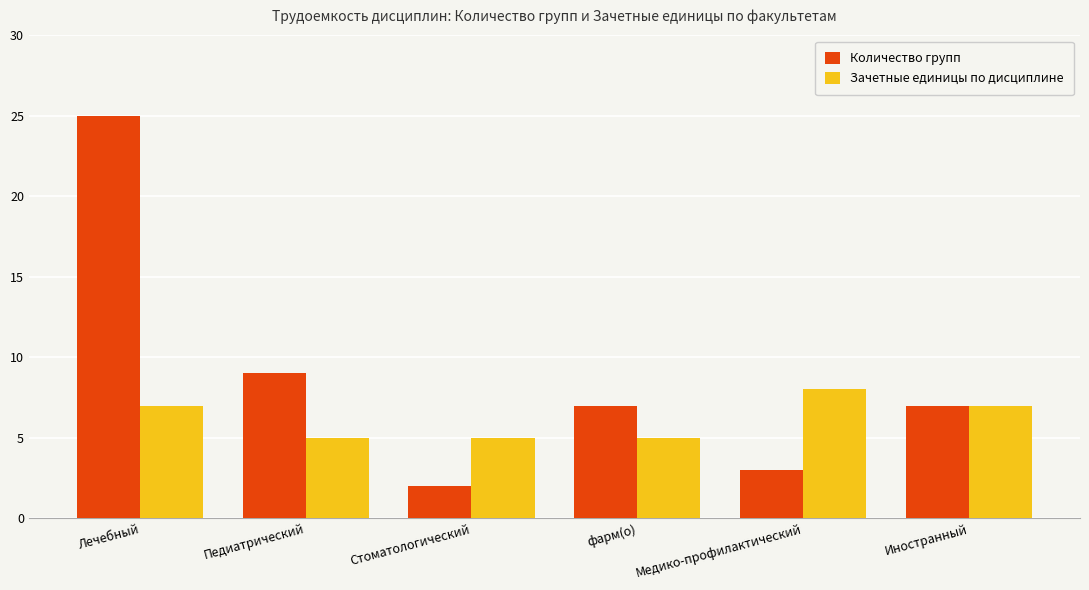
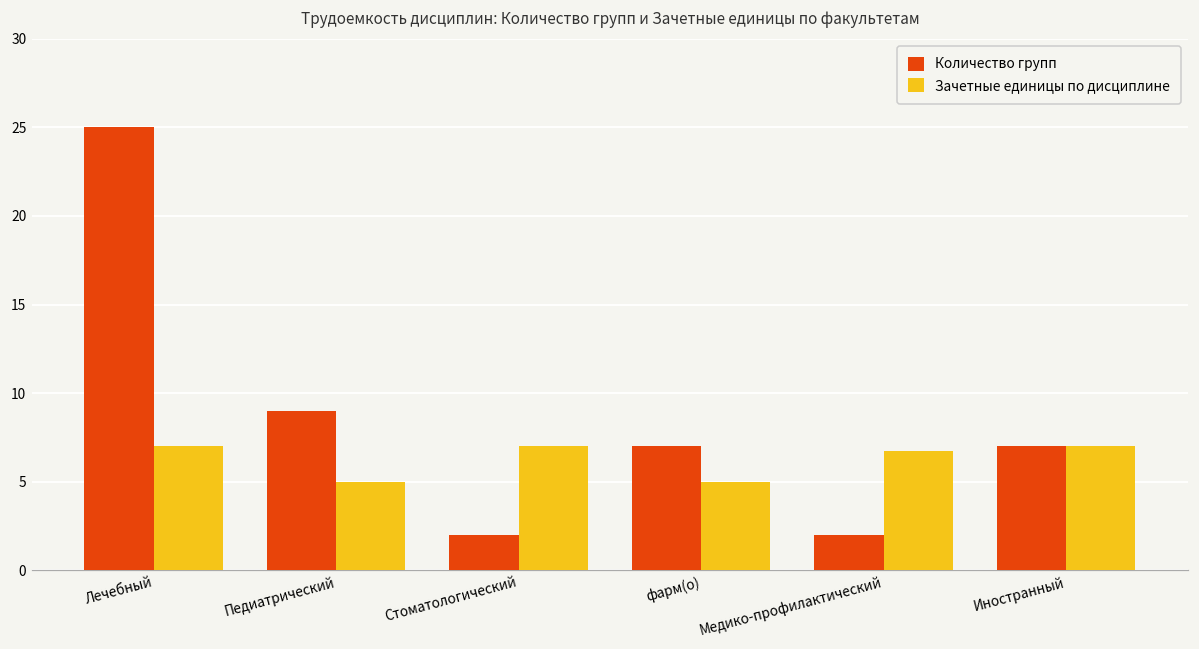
Зачетные единицы по дисциплине, Стоматологический: 5 -> 7
Количество групп, Медико-профилактический: 3 -> 2
Зачетные единицы по дисциплине, Медико-профилактический: 8.0 -> 6.8
